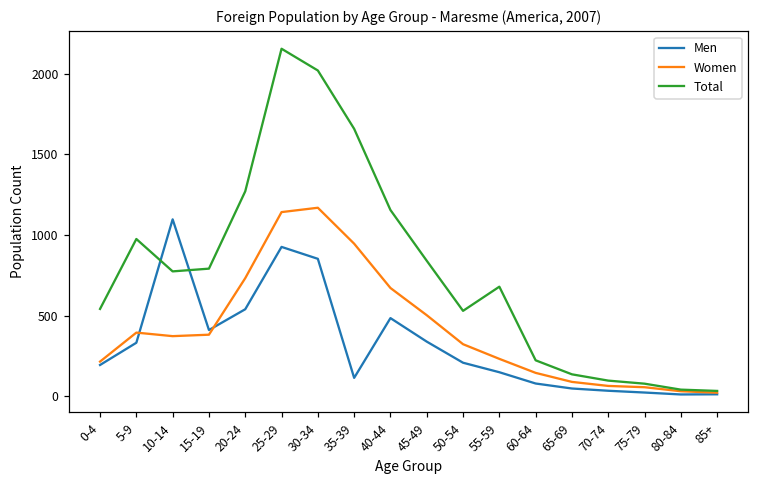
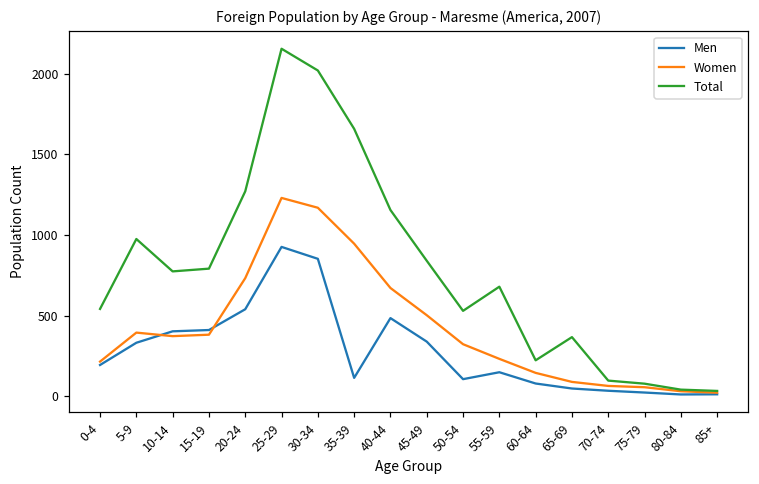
Men, 10-14: 1100 -> 400
Women, 25-29: 1140 -> 1230
Men, 50-54: 210 -> 110
Total, 65-69: 140 -> 370
